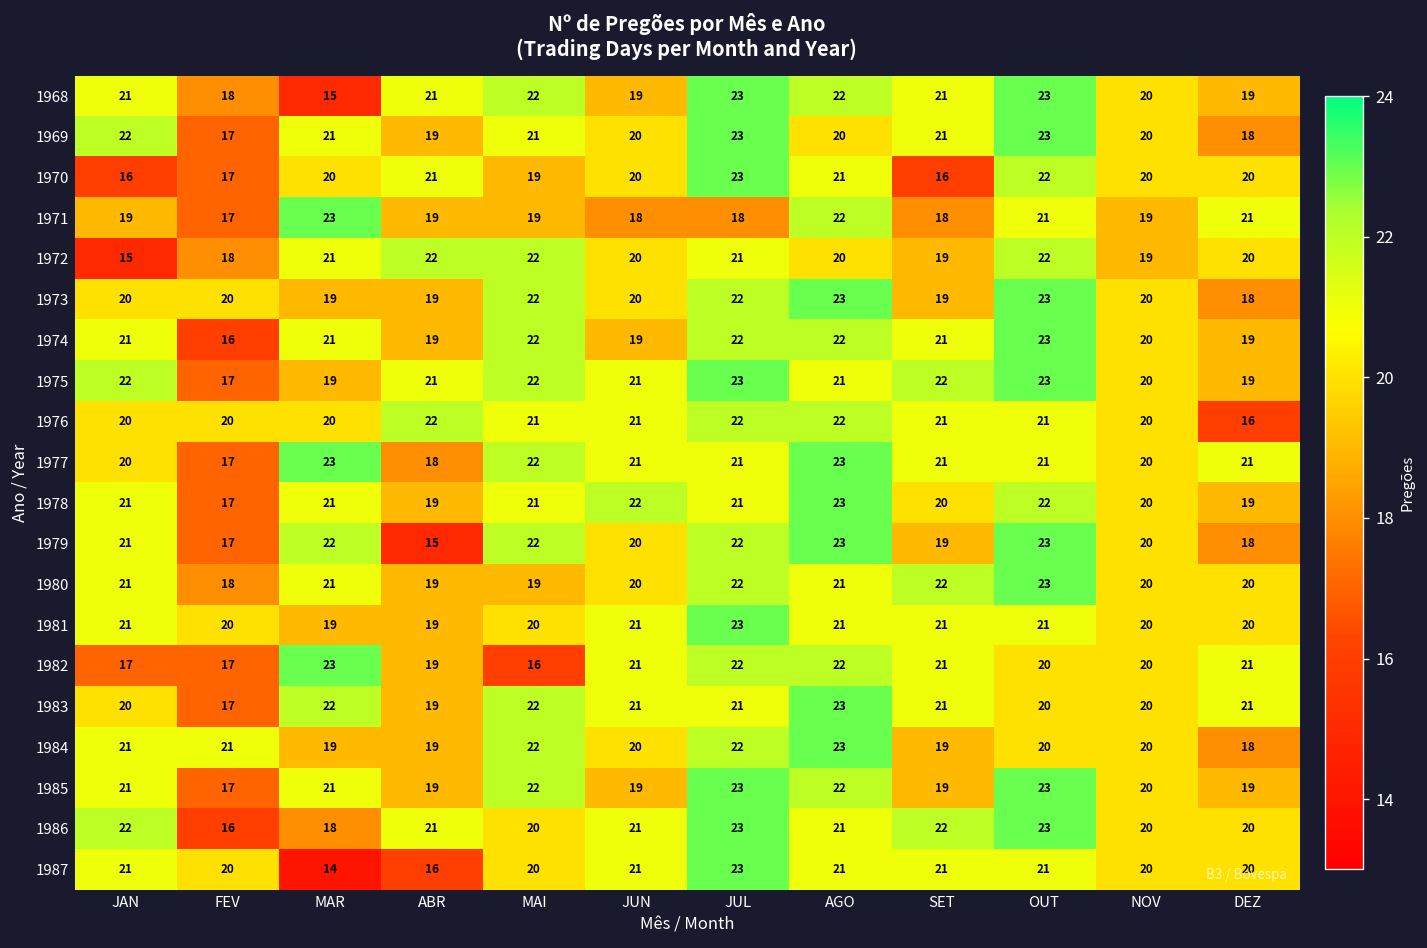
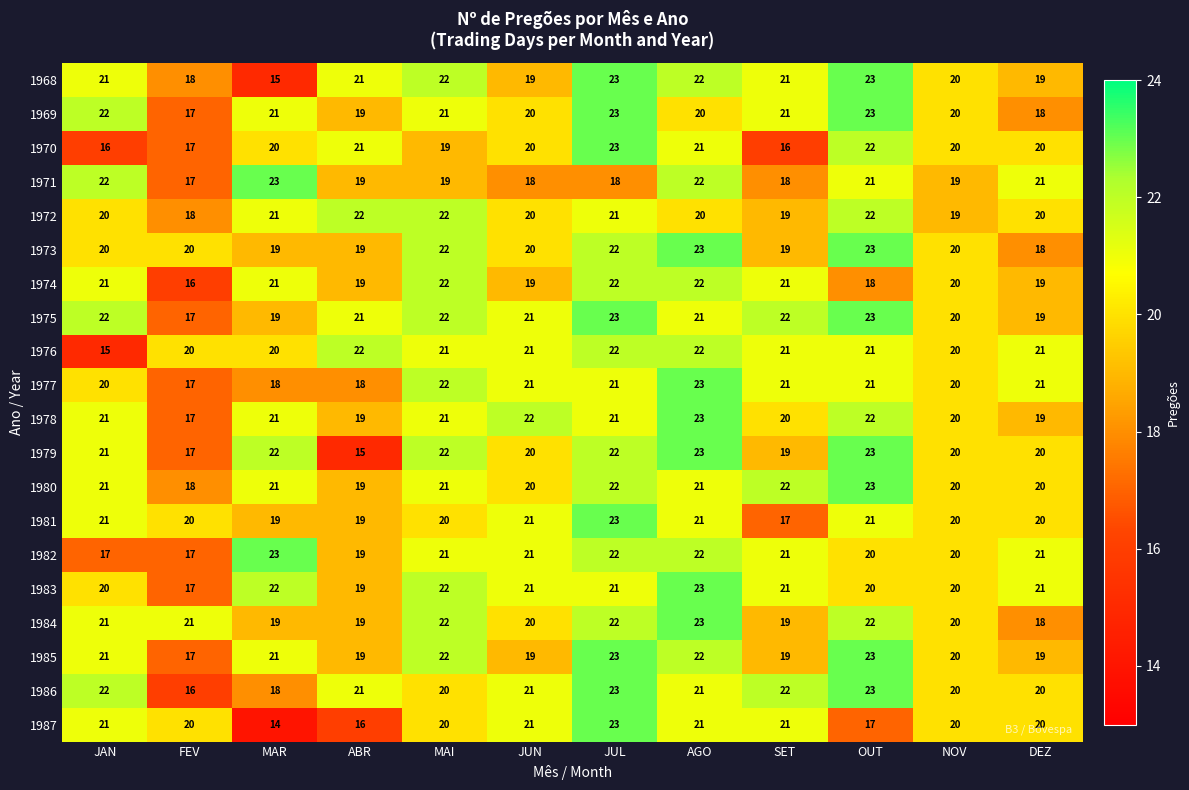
1971, JAN: 19 -> 22
1972, JAN: 15 -> 20
1974, OUT: 23 -> 18
1976, JAN: 20 -> 15
1976, DEZ: 16 -> 21
1977, MAR: 23 -> 18
1979, DEZ: 18 -> 20
1980, MAI: 19 -> 21
1981, SET: 21 -> 17
1982, MAI: 16 -> 21
1984, OUT: 20 -> 22
1987, OUT: 21 -> 17
